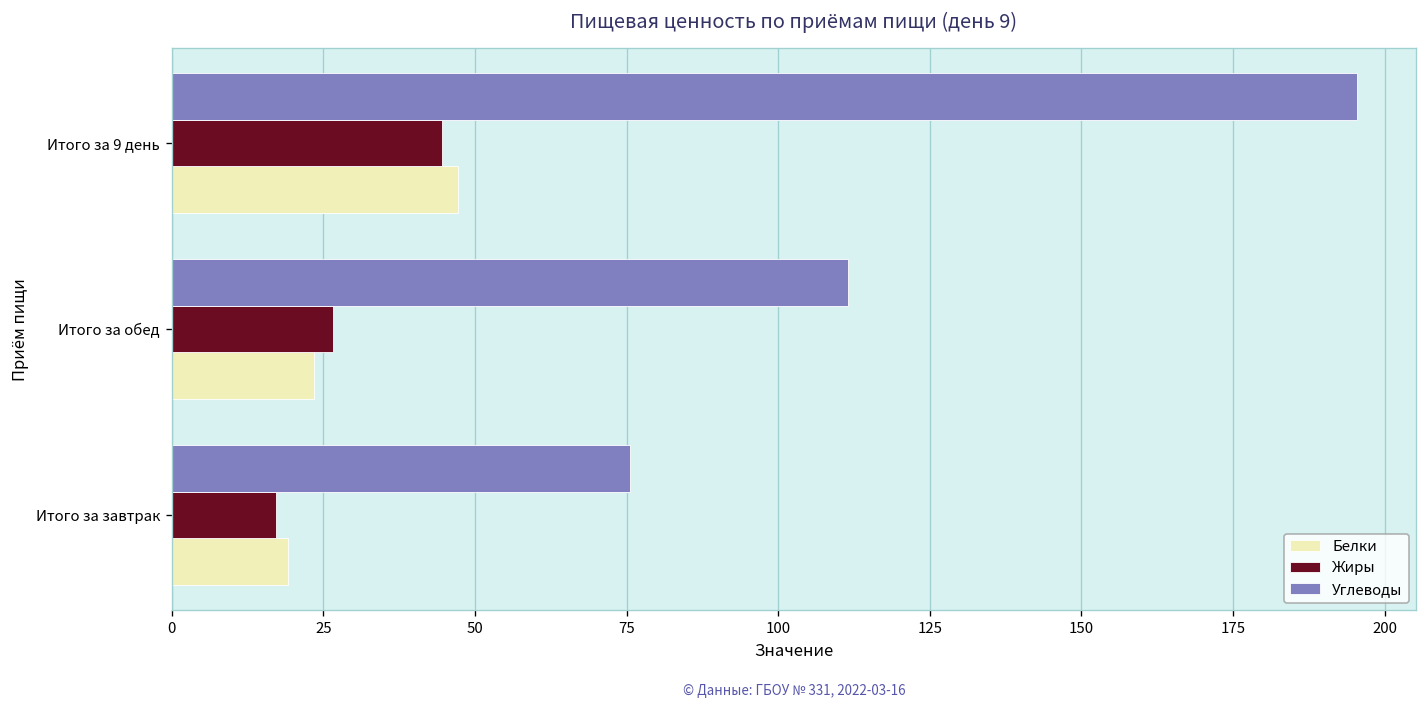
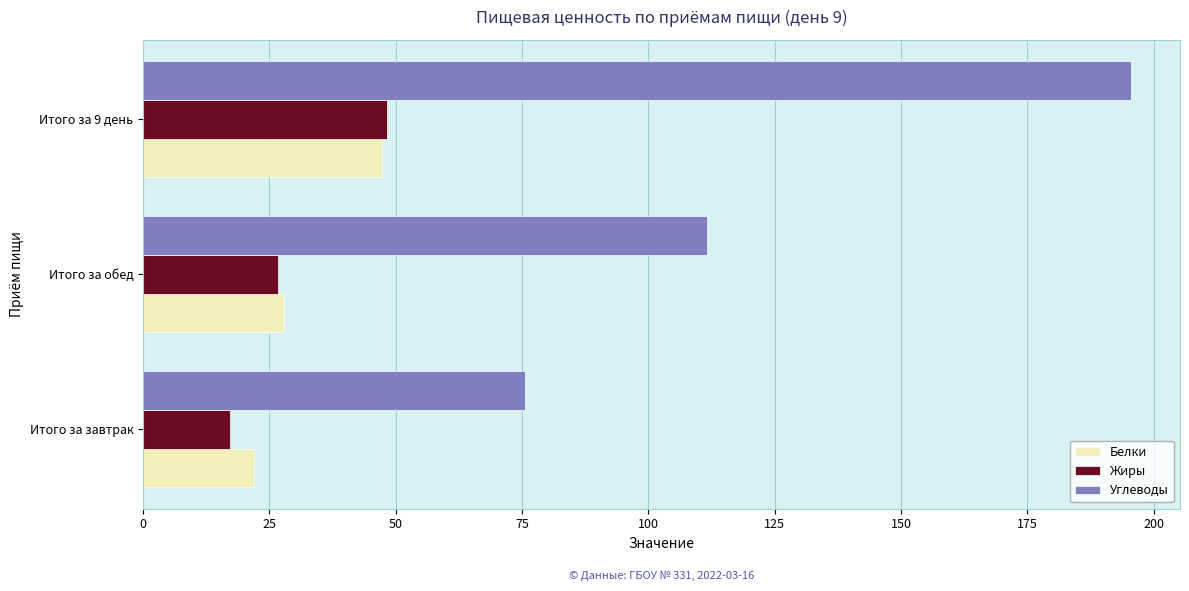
Жиры, Итого за 9 день: 45 -> 48
Белки, Итого за обед: 24 -> 28
Белки, Итого за завтрак: 19 -> 22
